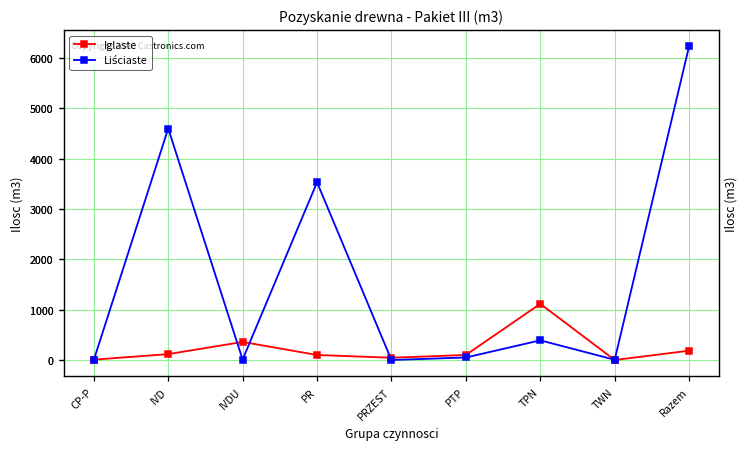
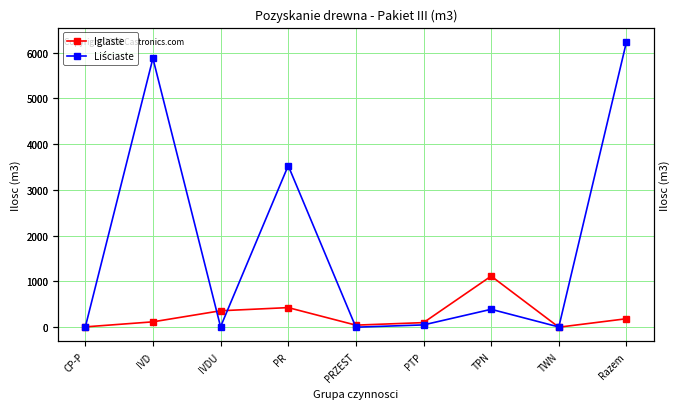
Liściaste, IVD: 4600 -> 5900
Iglaste, PR: 100 -> 400
